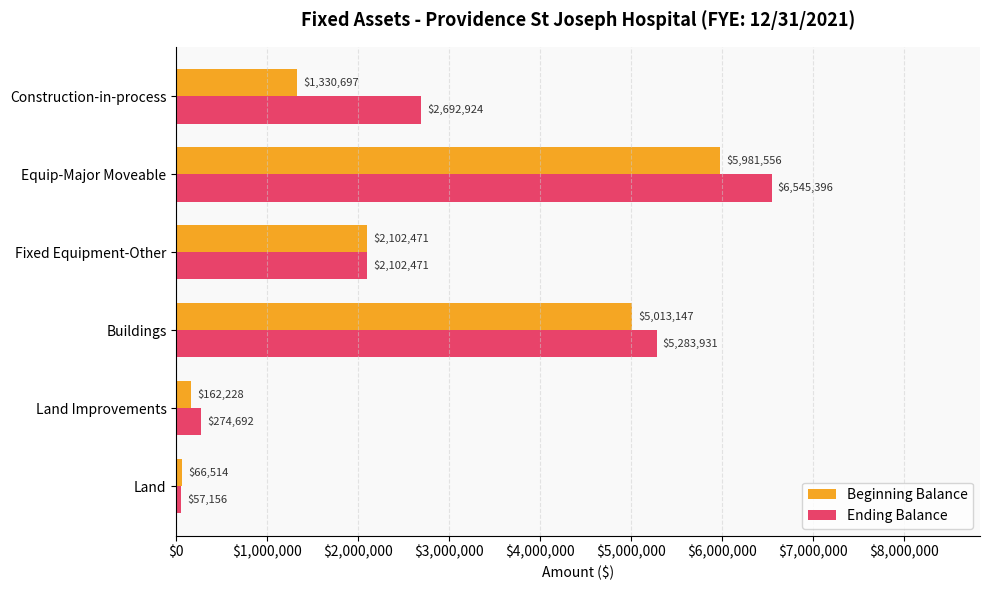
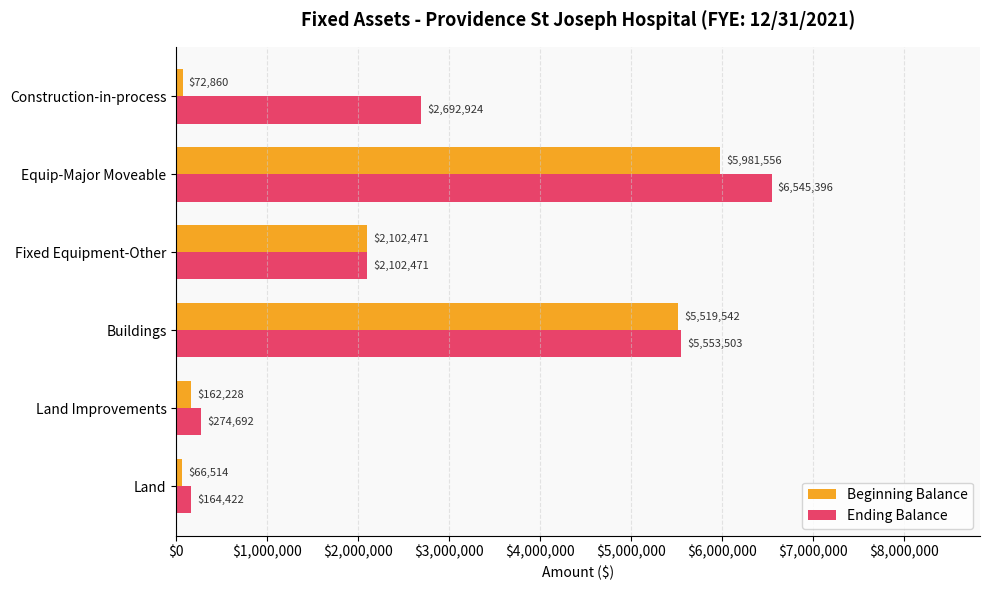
Beginning Balance, Construction-in-process: $1,330,697 -> $72,860
Beginning Balance, Buildings: $5,013,147 -> $5,519,542
Ending Balance, Buildings: $5,283,931 -> $5,553,503
Ending Balance, Land: $57,156 -> $164,422
